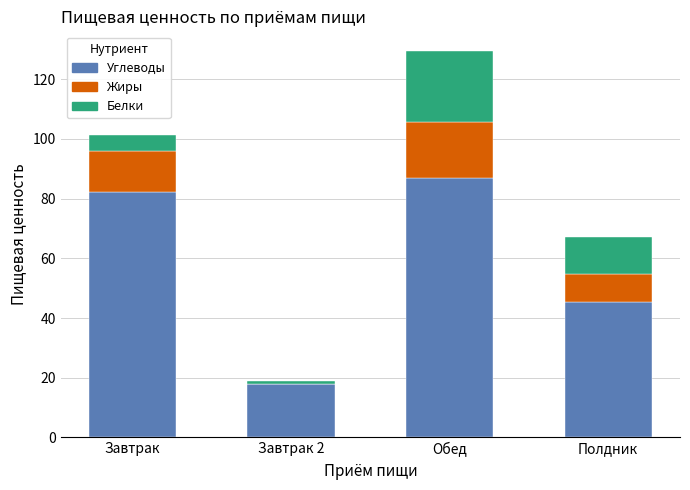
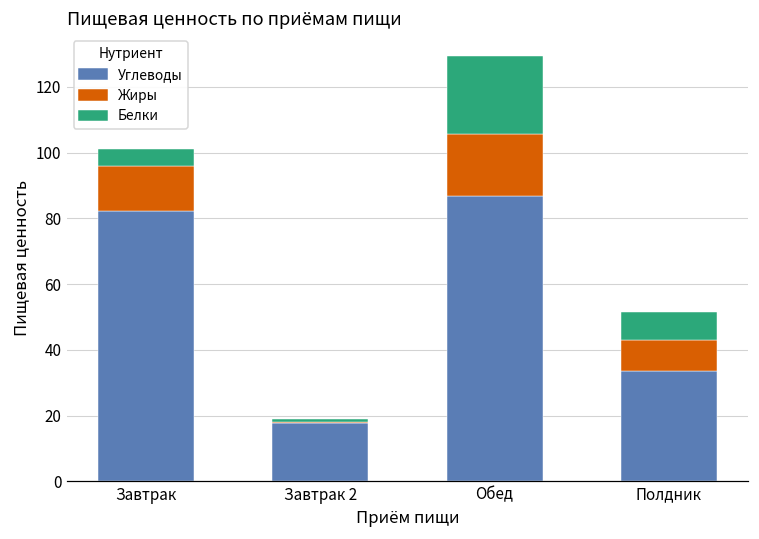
Углеводы, Полдник: 45 -> 34
Белки, Полдник: 13 -> 8
